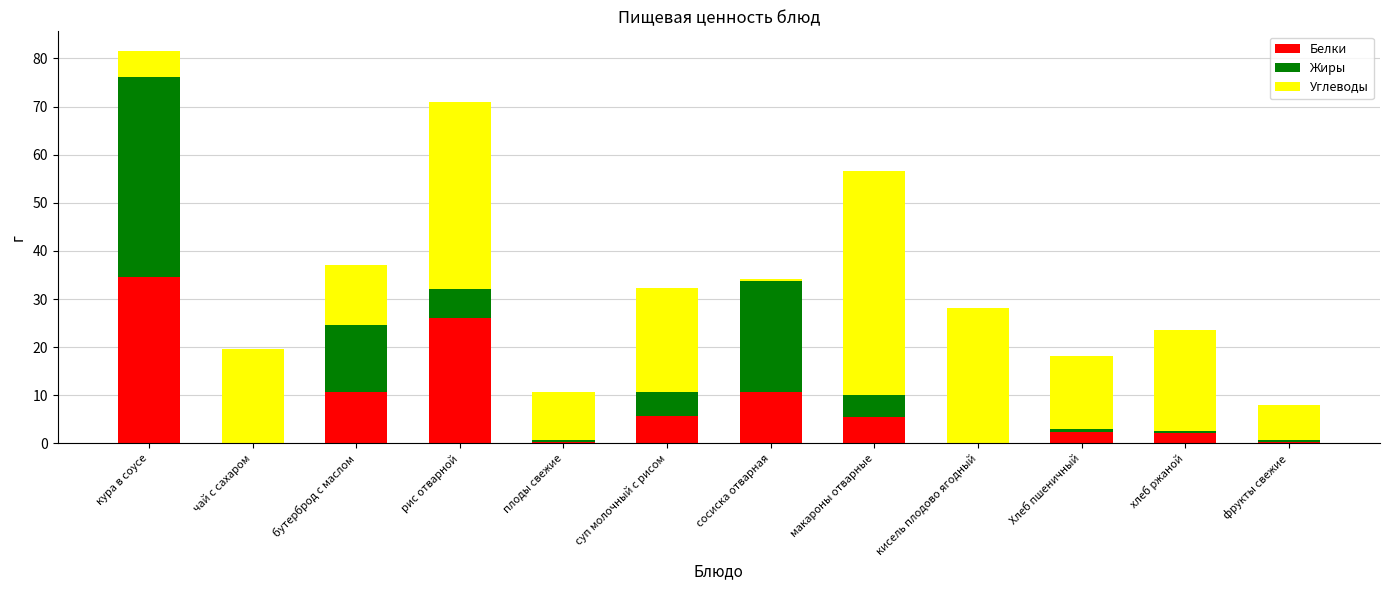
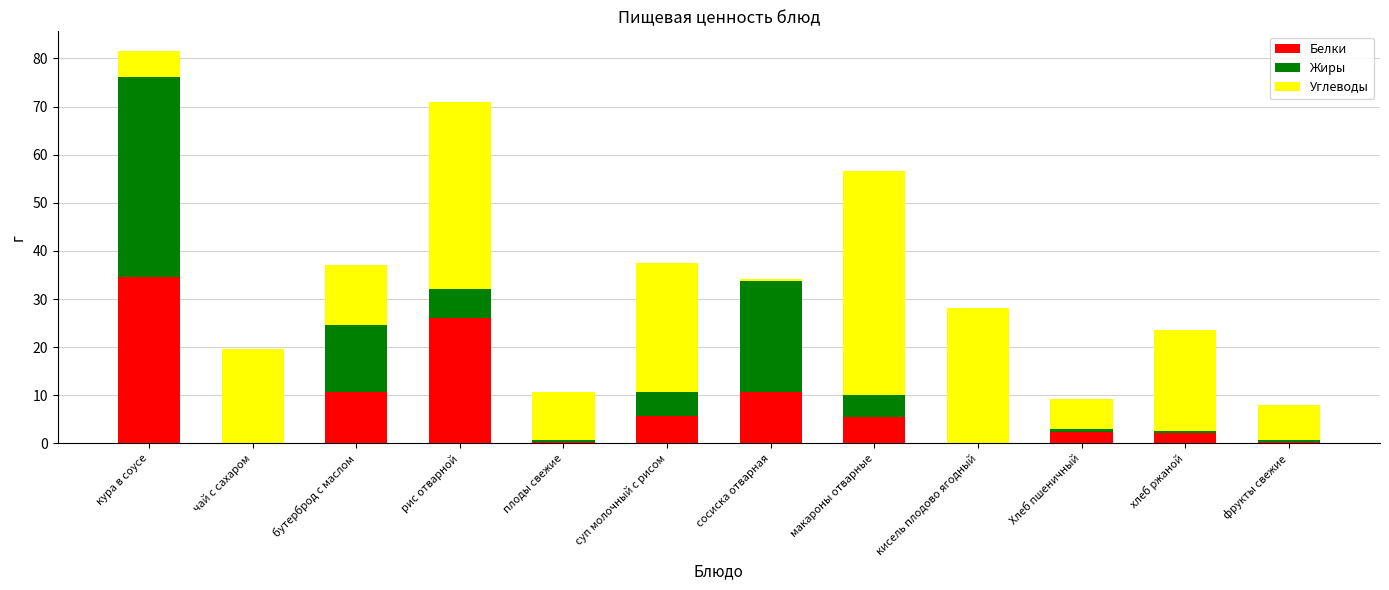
Углеводы, суп молочный с рисом: 22 -> 27
Углеводы, Хлеб пшеничный: 15 -> 6
